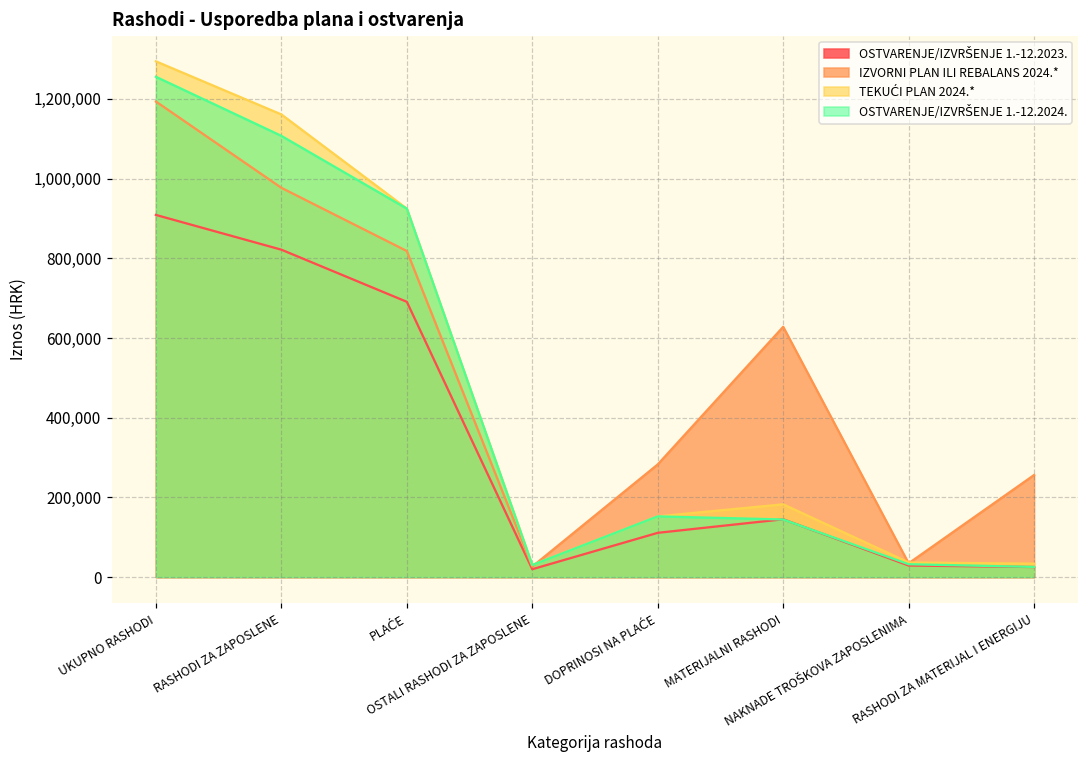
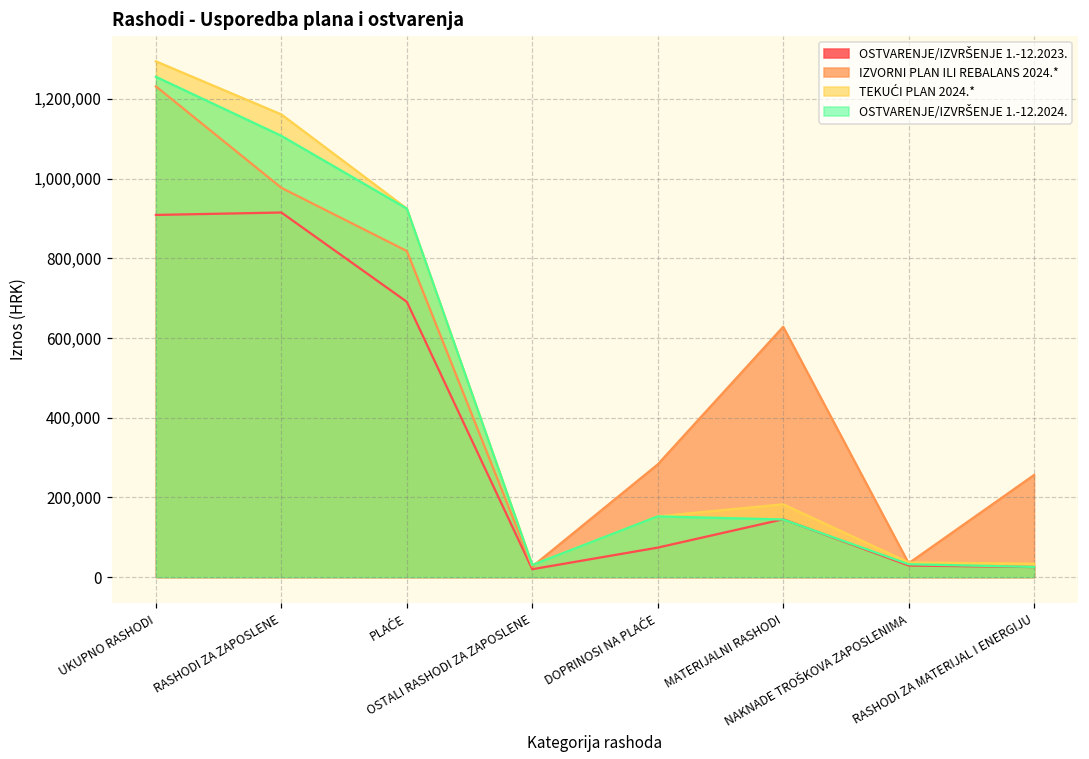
IZVORNI PLAN ILI REBALANS 2024.*, UKUPNO RASHODI: 1,190,000 -> 1,230,000
OSTVARENJE/IZVRŠENJE 1.-12.2023., RASHODI ZA ZAPOSLENE: 820,000 -> 910,000
OSTVARENJE/IZVRŠENJE 1.-12.2023., DOPRINOSI NA PLAĆE: 110,000 -> 70,000
